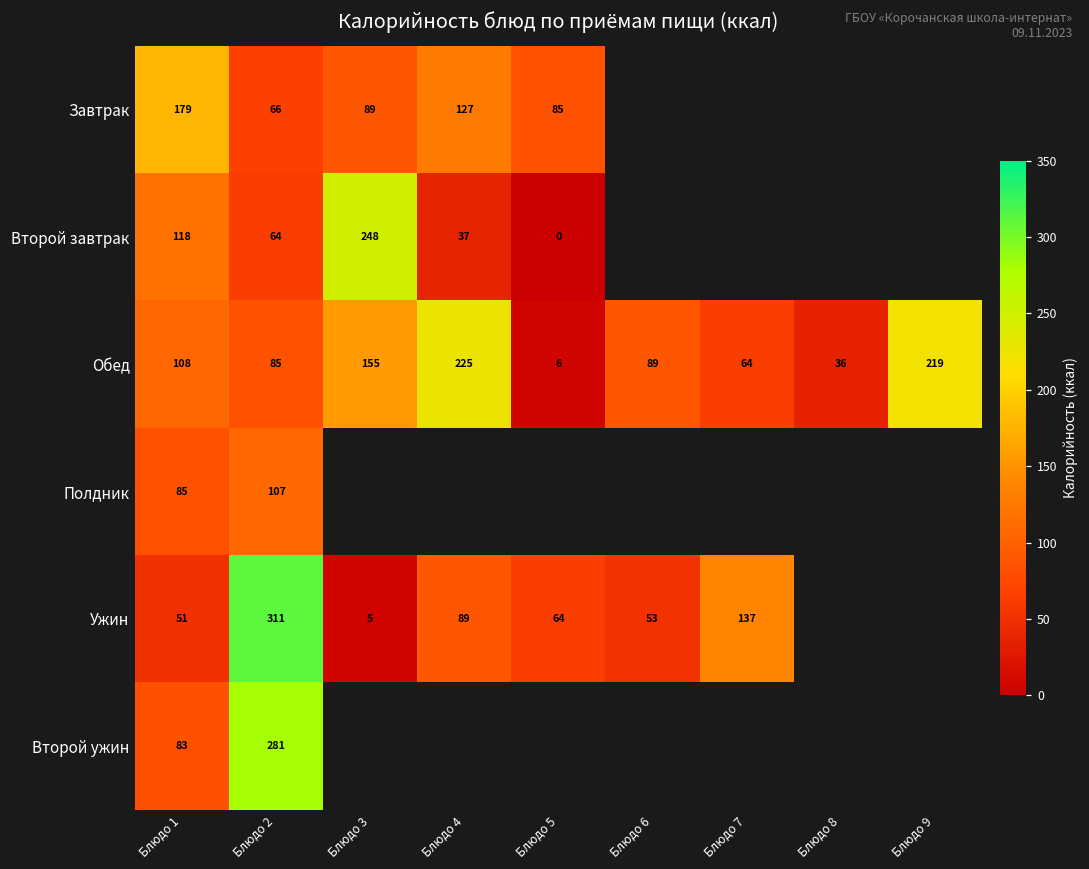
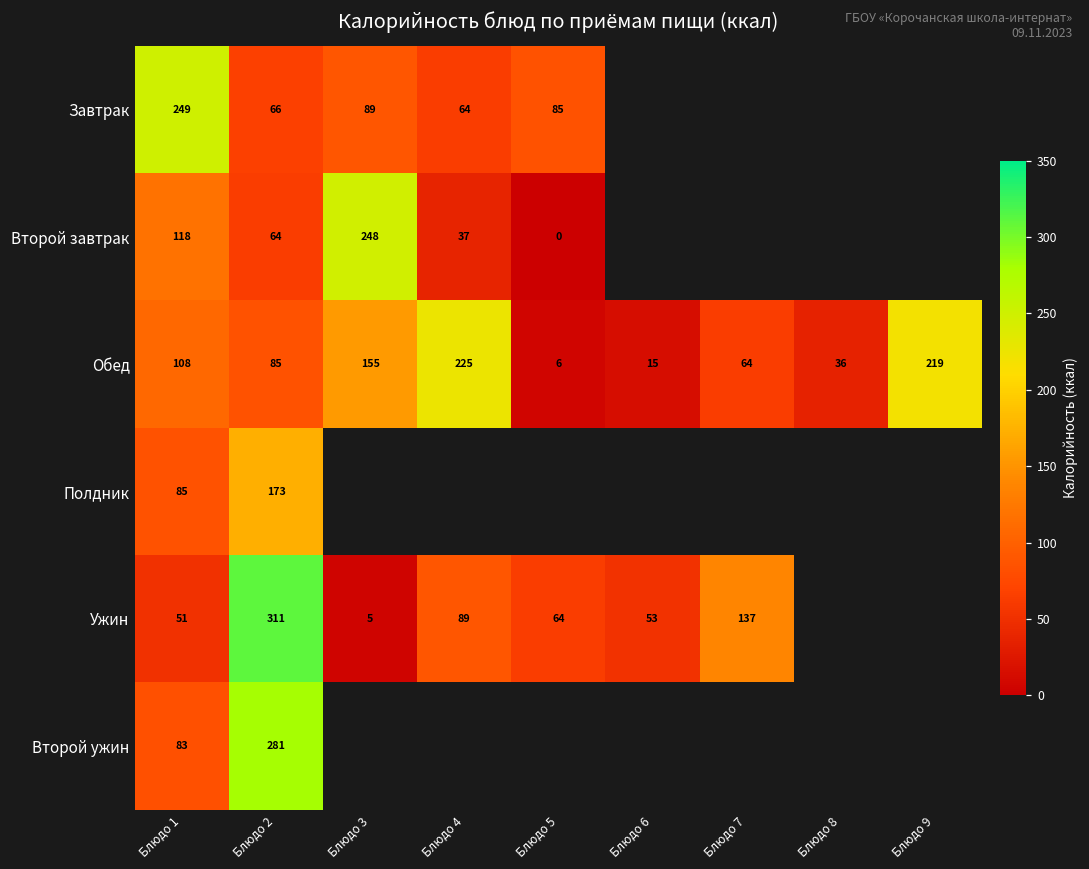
Завтрак, Блюдо 1: 179 -> 249
Завтрак, Блюдо 4: 127 -> 64
Обед, Блюдо 6: 89 -> 15
Полдник, Блюдо 2: 107 -> 173
